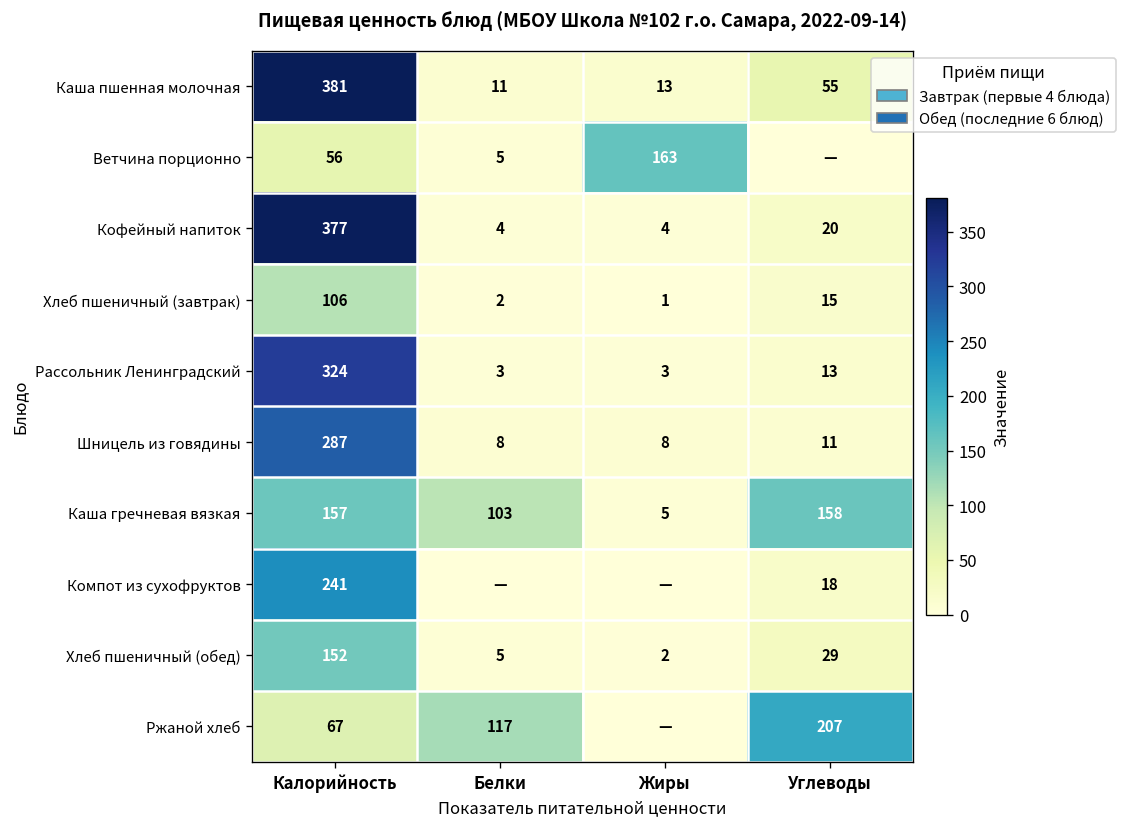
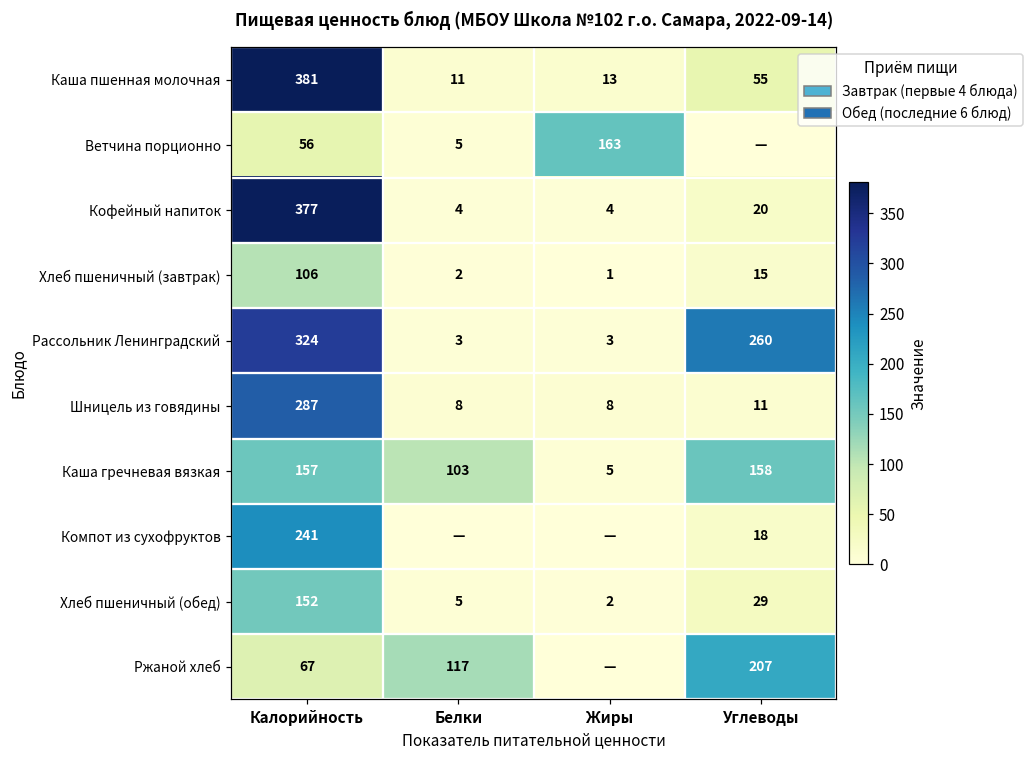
Рассольник Ленинградский, Углеводы: 13 -> 260
